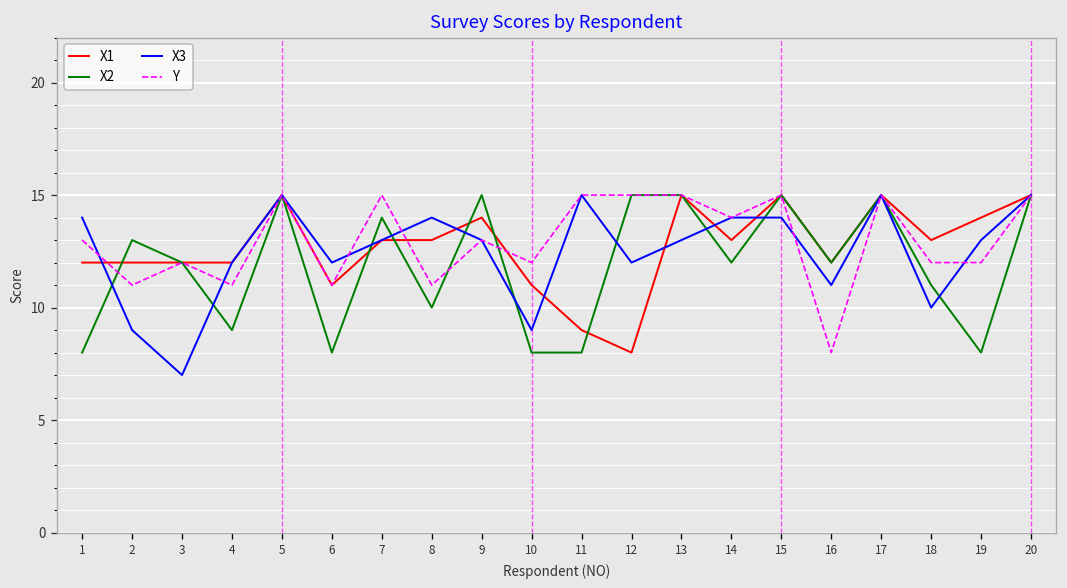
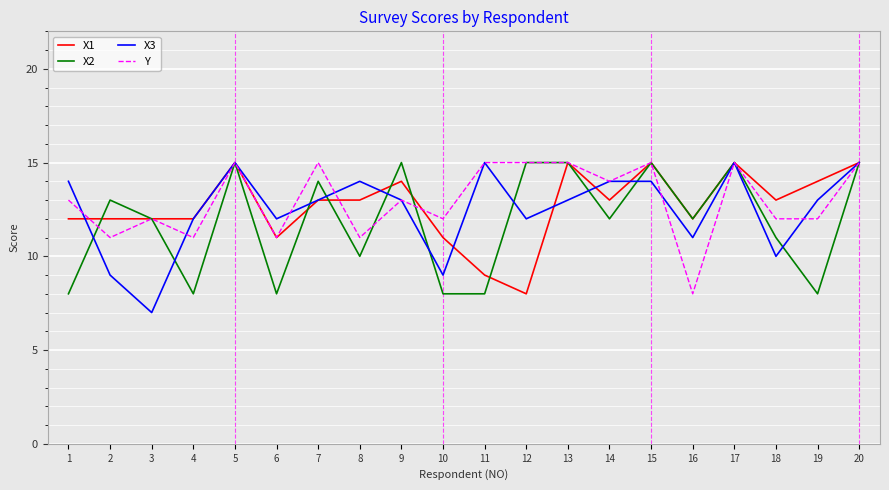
X2, 4: 9 -> 8
